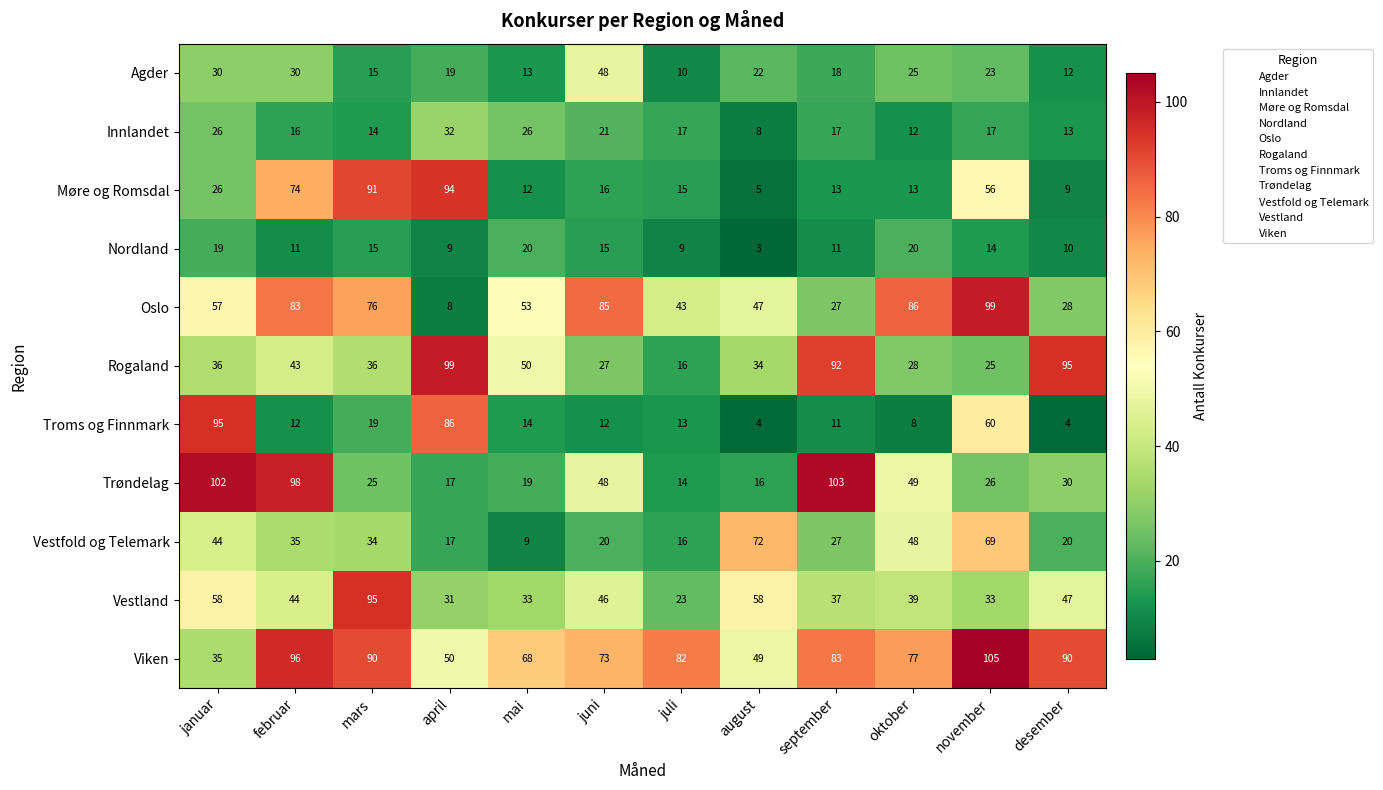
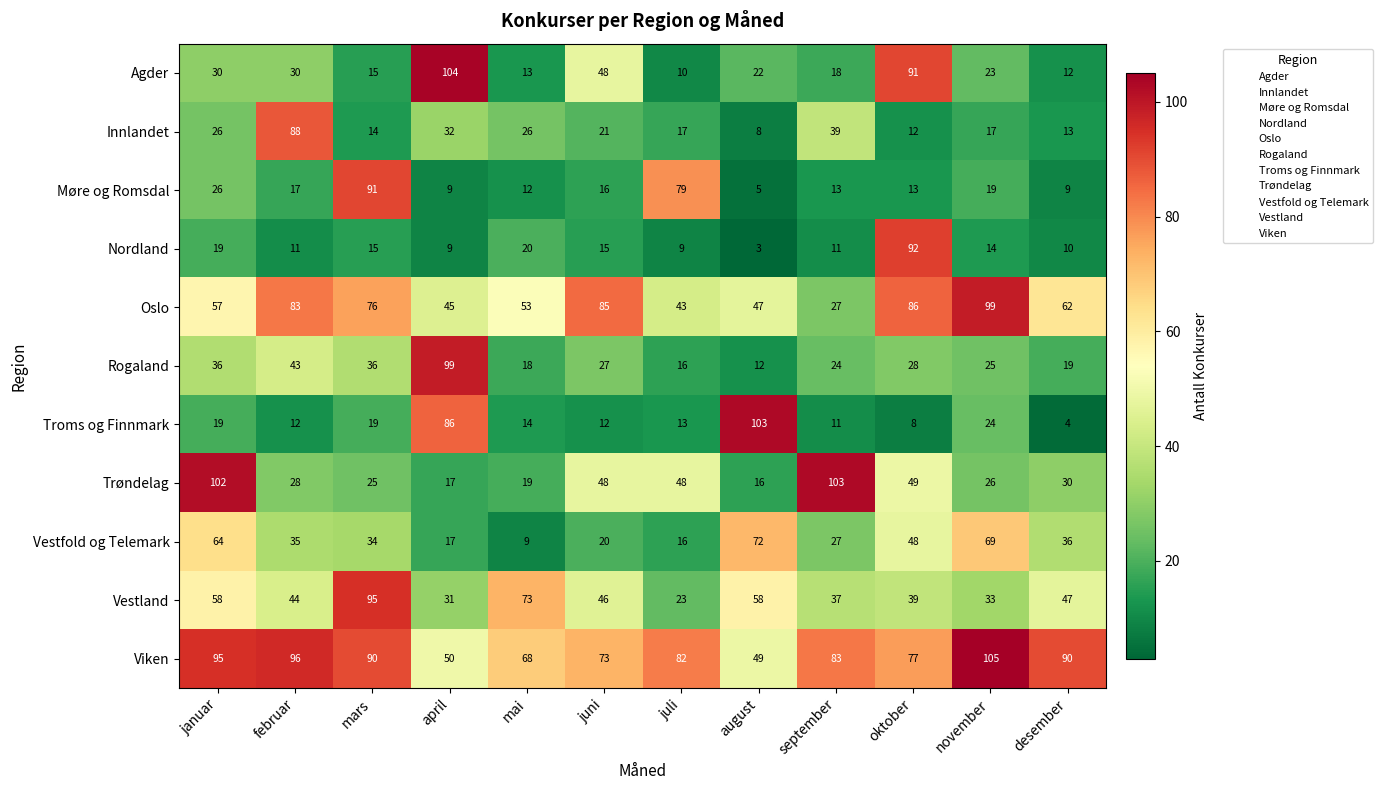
Agder, april: 19 -> 104
Agder, oktober: 25 -> 91
Innlandet, februar: 16 -> 88
Innlandet, september: 17 -> 39
Møre og Romsdal, februar: 74 -> 17
Møre og Romsdal, april: 94 -> 9
Møre og Romsdal, juli: 15 -> 79
Møre og Romsdal, november: 56 -> 19
Nordland, oktober: 20 -> 92
Oslo, april: 8 -> 45
Oslo, desember: 28 -> 62
Rogaland, mai: 50 -> 18
Rogaland, august: 34 -> 12
Rogaland, september: 92 -> 24
Rogaland, desember: 95 -> 19
Troms og Finnmark, januar: 95 -> 19
Troms og Finnmark, august: 4 -> 103
Troms og Finnmark, november: 60 -> 24
Trøndelag, februar: 98 -> 28
Trøndelag, juli: 14 -> 48
Vestfold og Telemark, januar: 44 -> 64
Vestfold og Telemark, desember: 20 -> 36
Vestland, mai: 33 -> 73
Viken, januar: 35 -> 95
